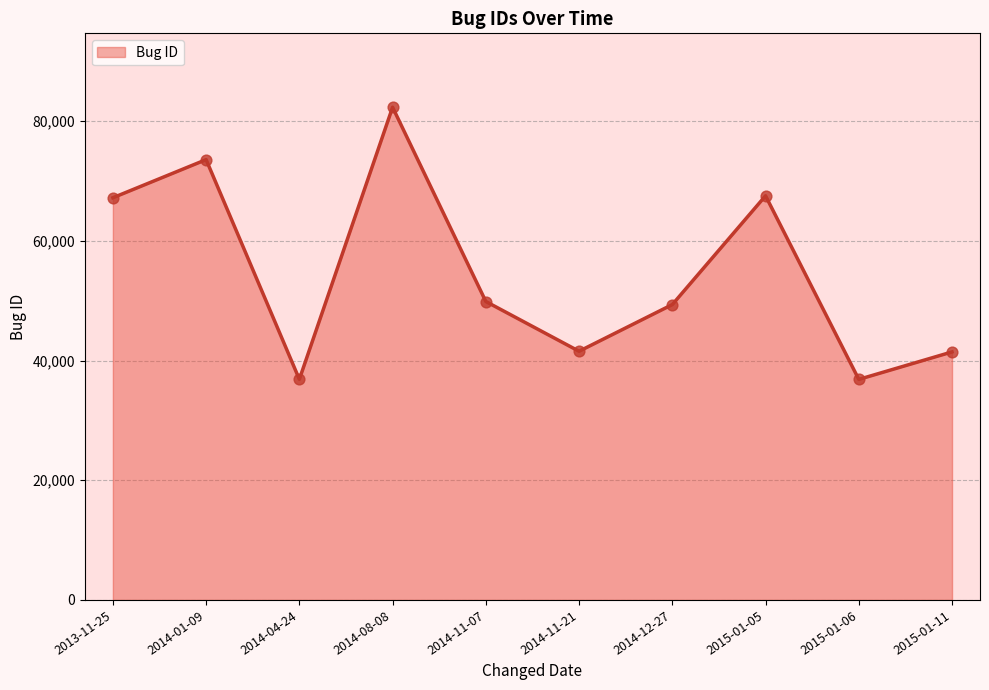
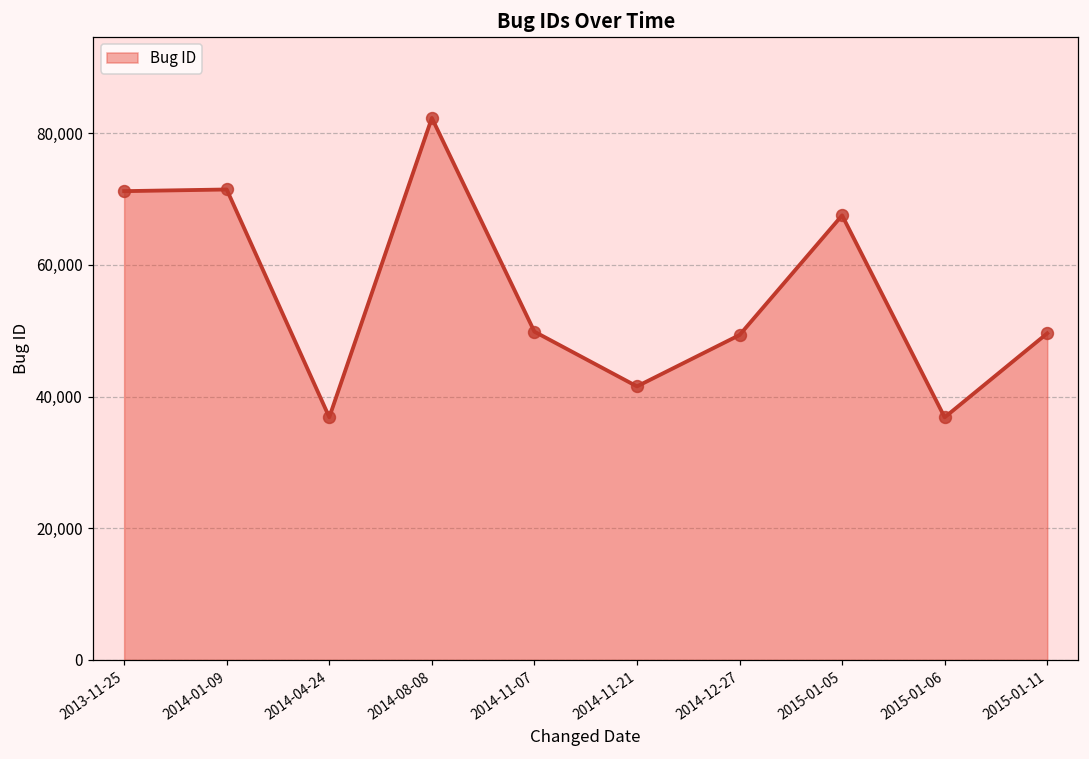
2013-11-25: 67,000 -> 71,000
2014-01-09: 74,000 -> 71,000
2015-01-11: 41,000 -> 50,000
